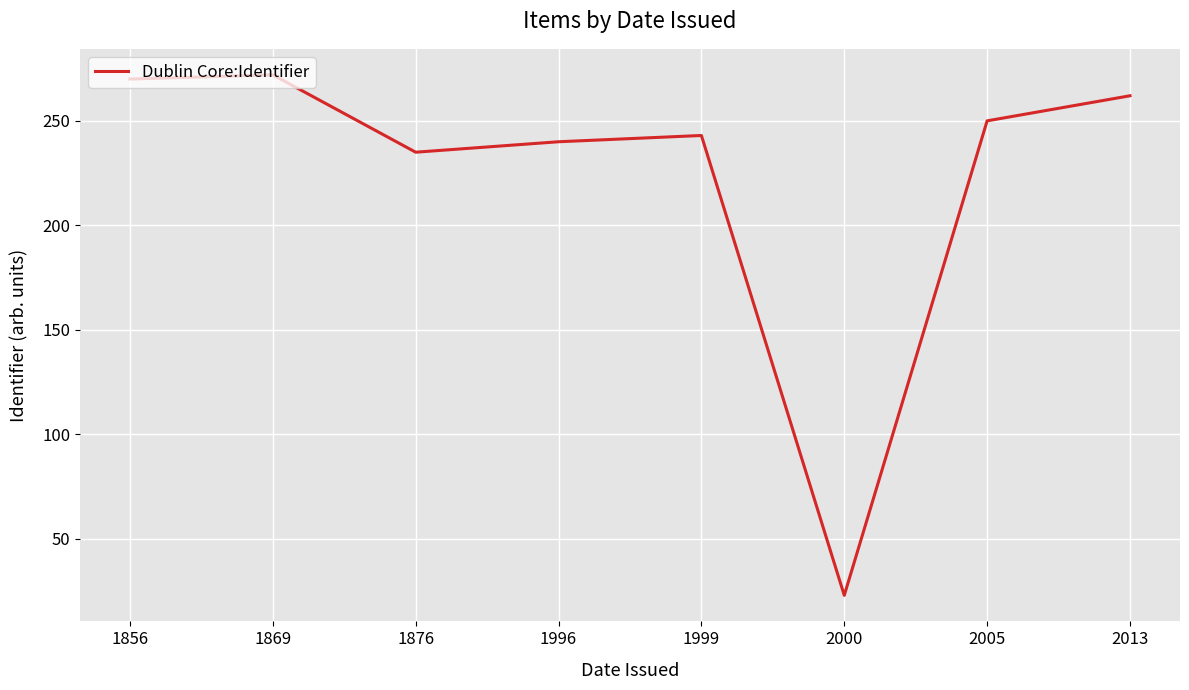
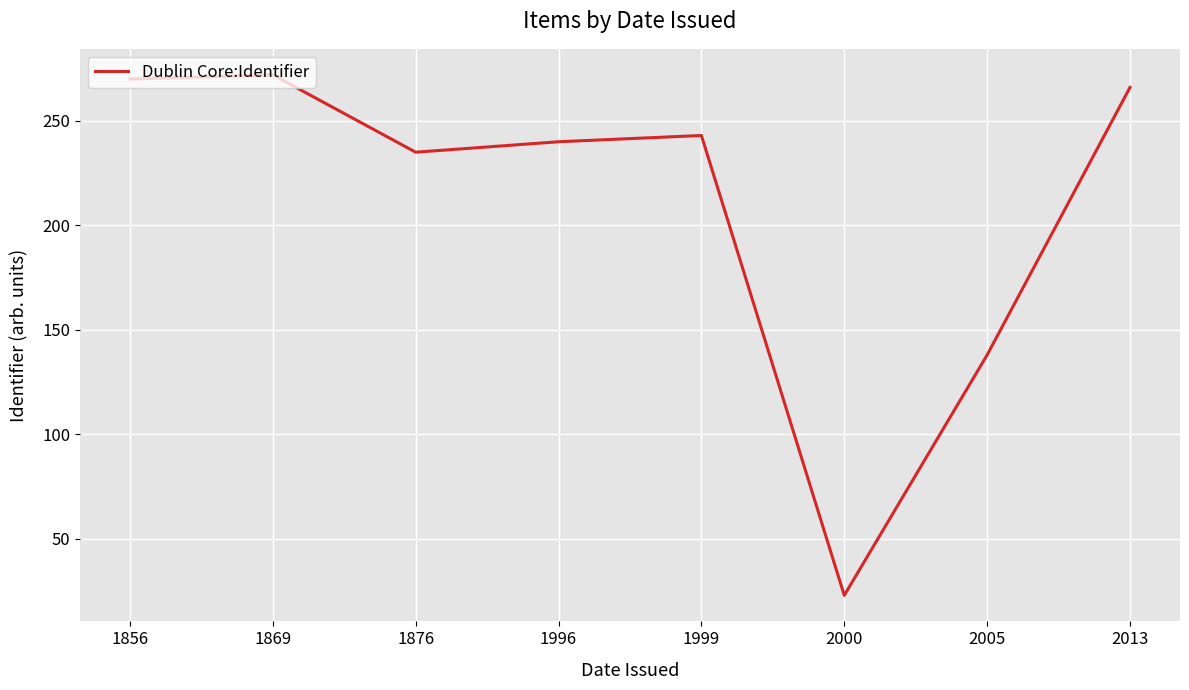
2005: 250 -> 138
2013: 262 -> 266
